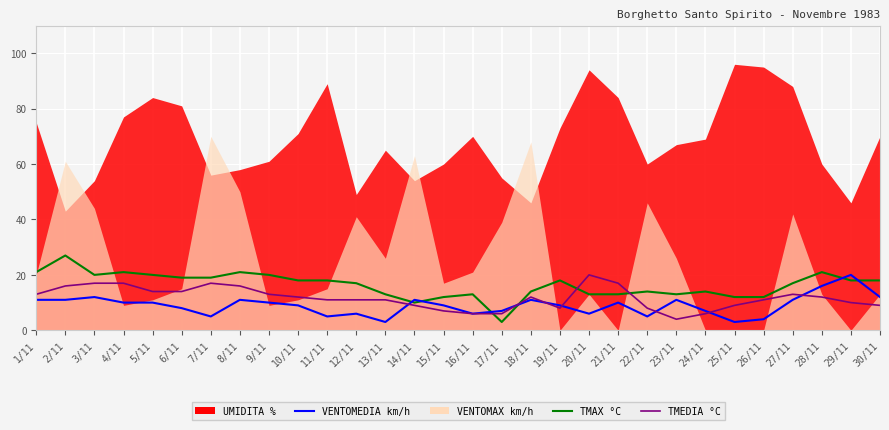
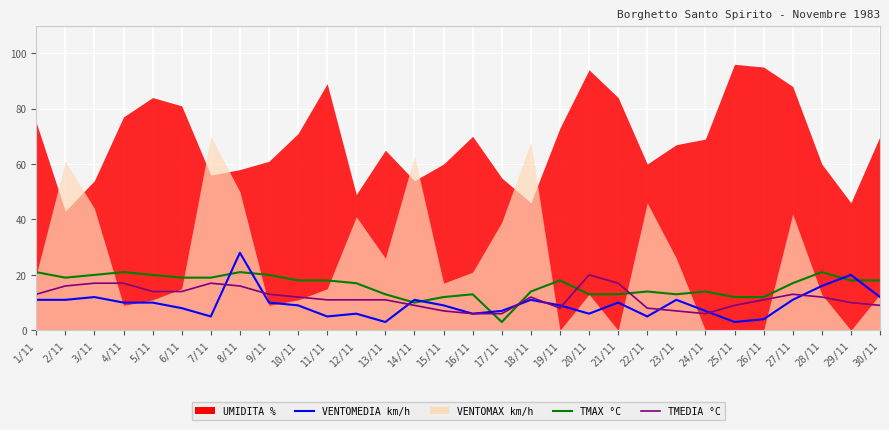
TMAX °C, 2/11: 27 -> 19
VENTOMEDIA km/h, 8/11: 11 -> 28
TMEDIA °C, 23/11: 4 -> 7
